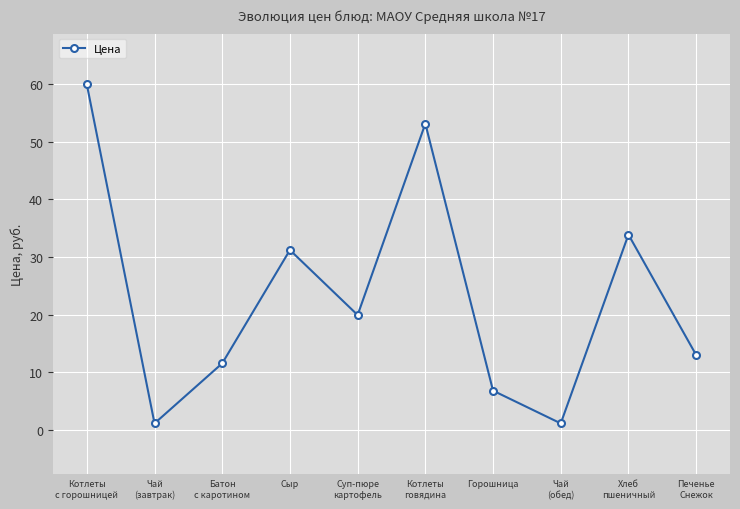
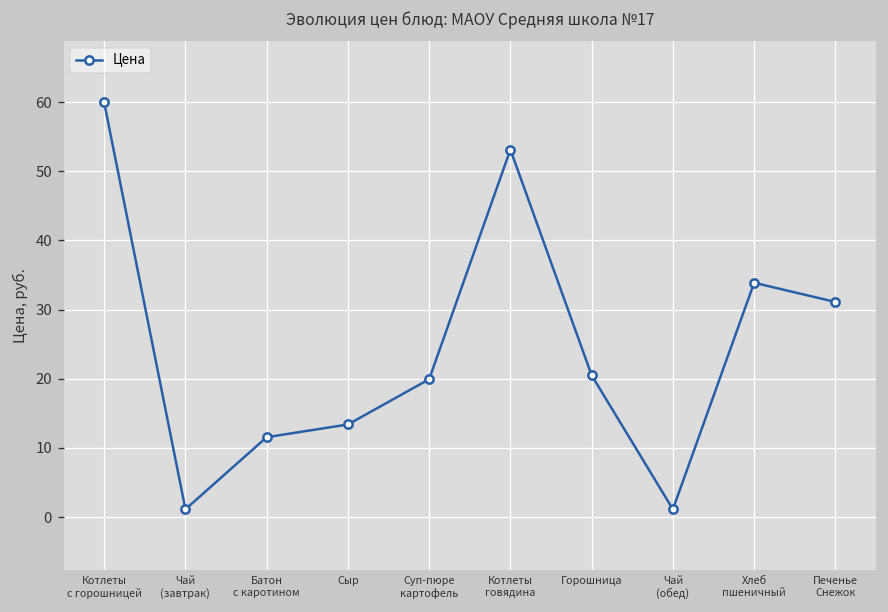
Сыр: 31 -> 13
Горошница: 7 -> 21
Печенье Снежок: 13 -> 31
